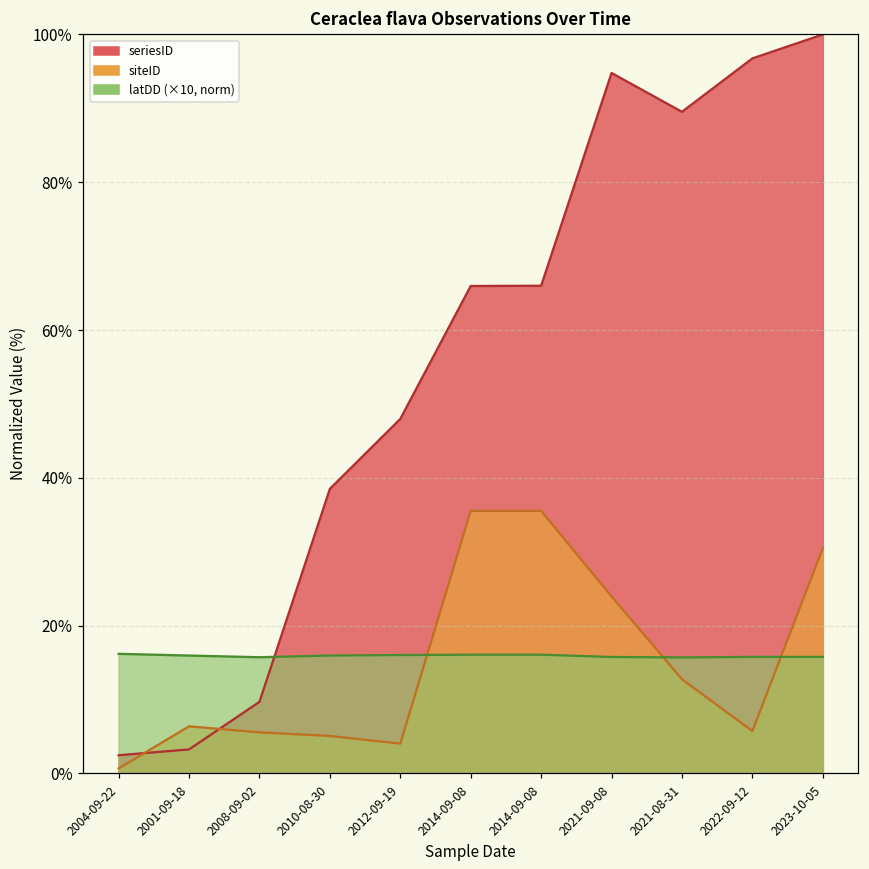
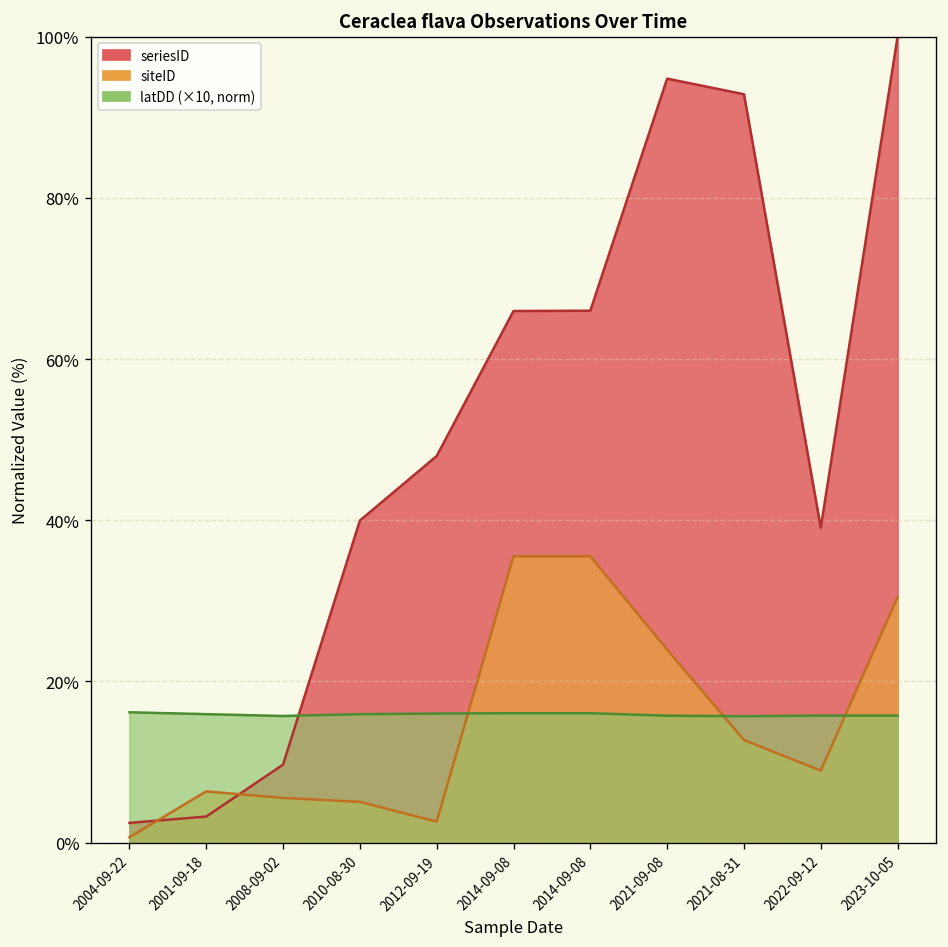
seriesID, 2010-08-30: 39% -> 40%
siteID, 2012-09-19: 4% -> 3%
seriesID, 2021-08-31: 90% -> 93%
seriesID, 2022-09-12: 97% -> 39%
siteID, 2022-09-12: 6% -> 9%
